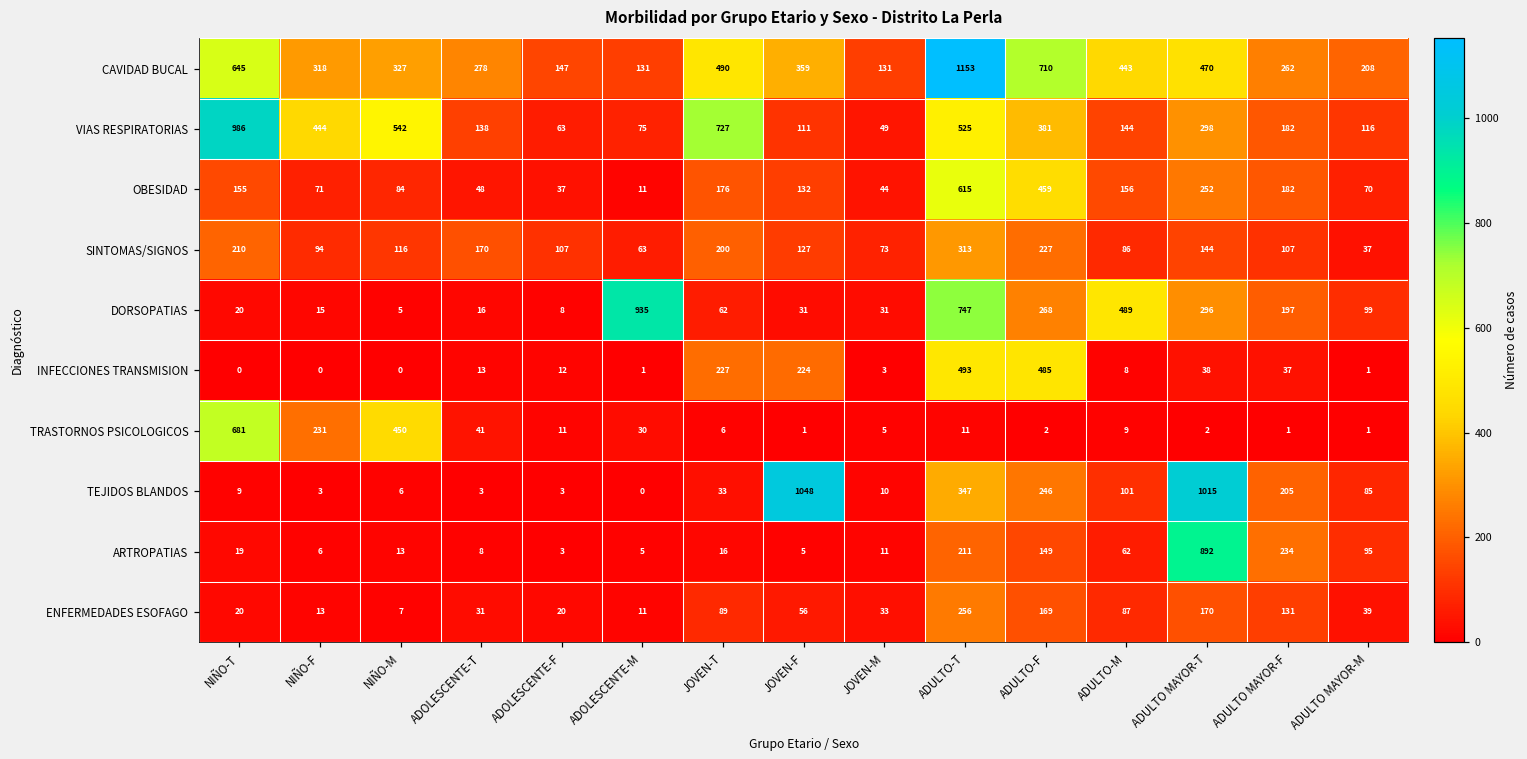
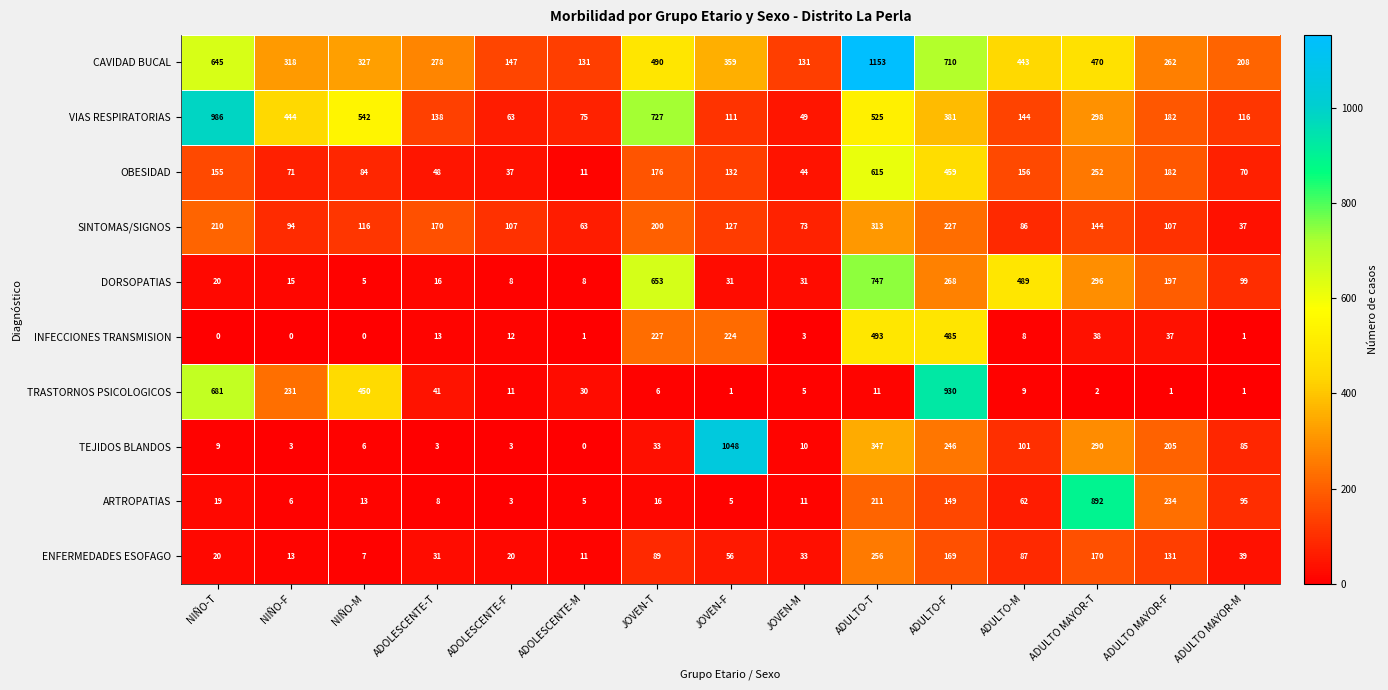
DORSOPATIAS, ADOLESCENTE-M: 935 -> 8
DORSOPATIAS, JOVEN-T: 62 -> 653
TRASTORNOS PSICOLOGICOS, ADULTO-F: 2 -> 930
TEJIDOS BLANDOS, ADULTO MAYOR-T: 1015 -> 290
